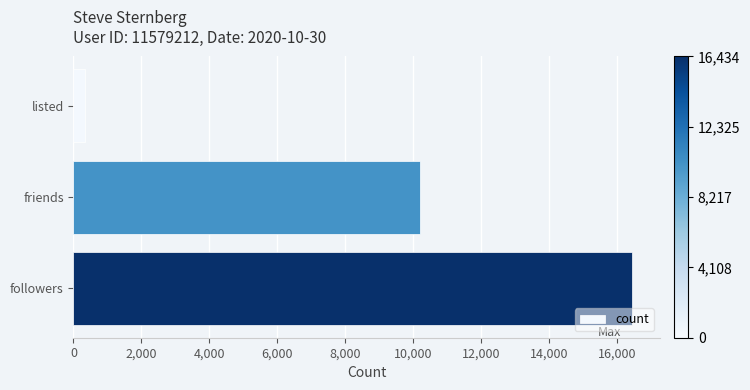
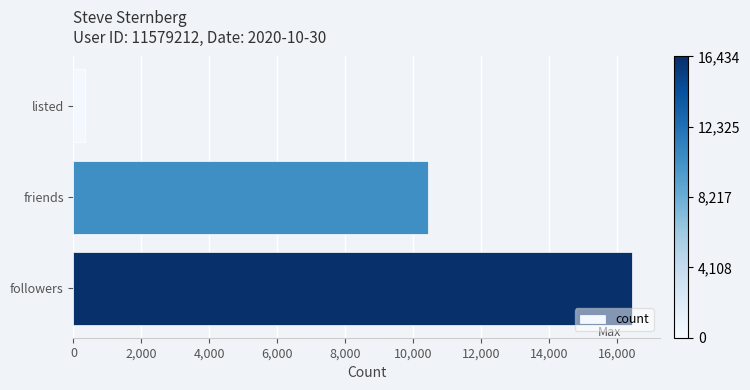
friends: 10,200 -> 10,400
